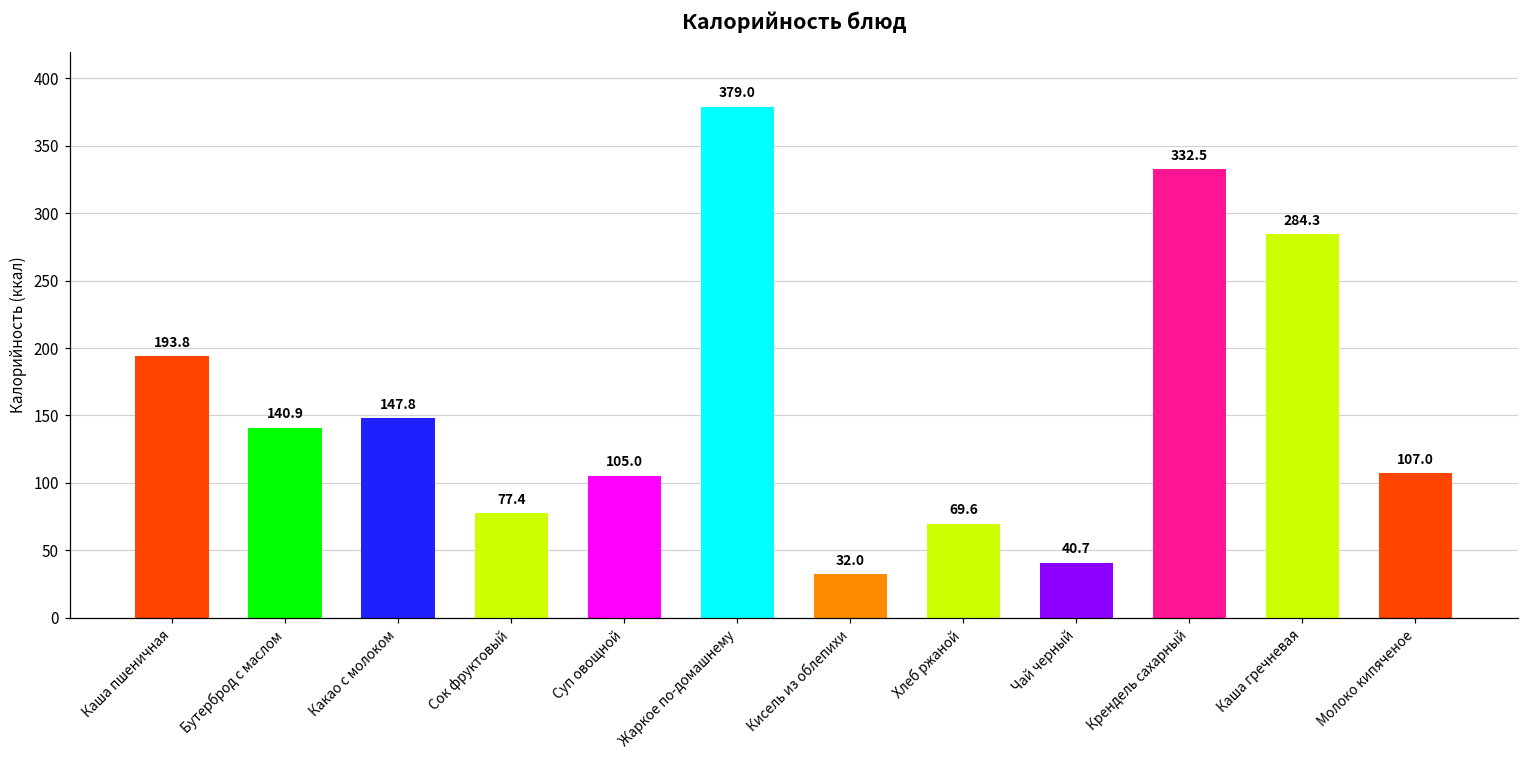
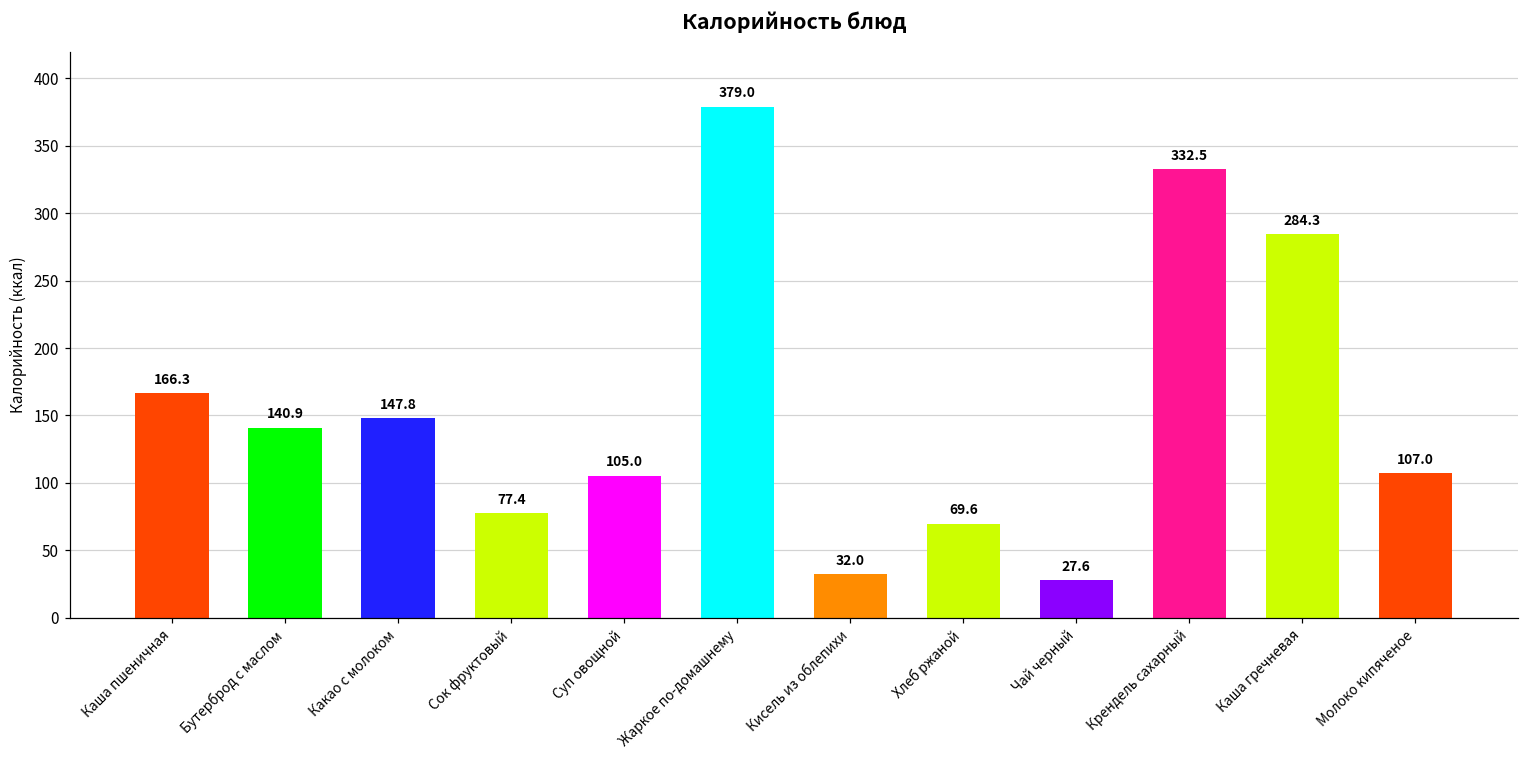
Каша пшеничная: 193.8 -> 166.3
Чай черный: 40.7 -> 27.6
